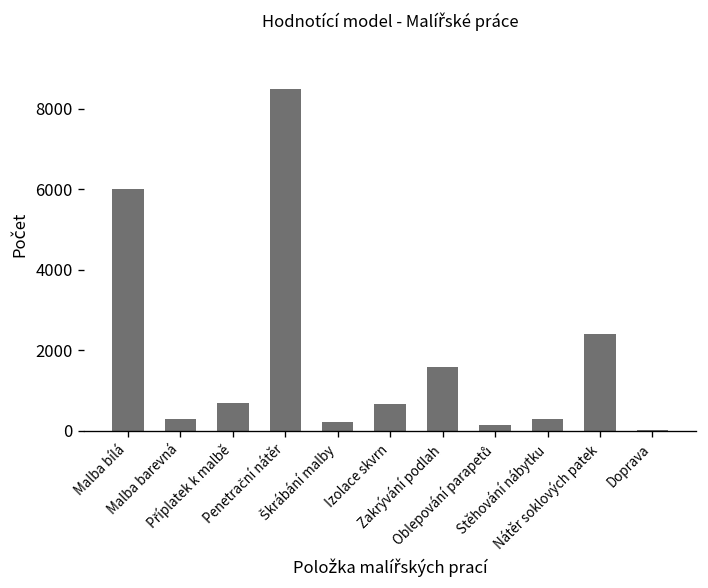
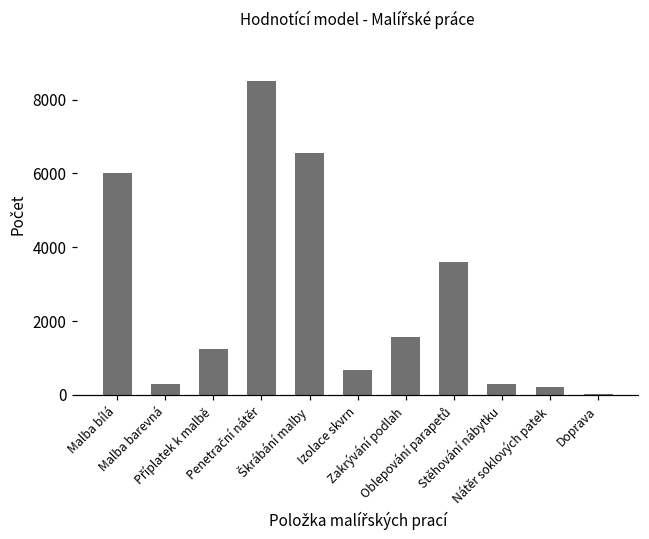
Příplatek k malbě: 700 -> 1300
Škrábání malby: 200 -> 6600
Oblepování parapetů: 200 -> 3600
Nátěr soklových patek: 2400 -> 200
